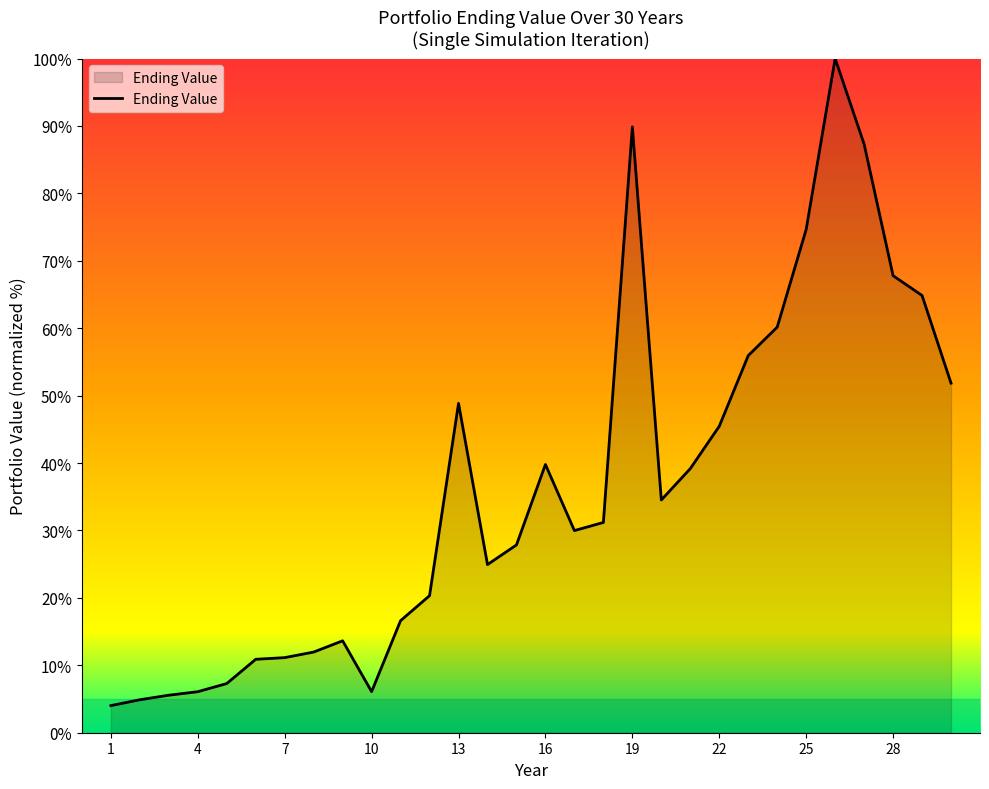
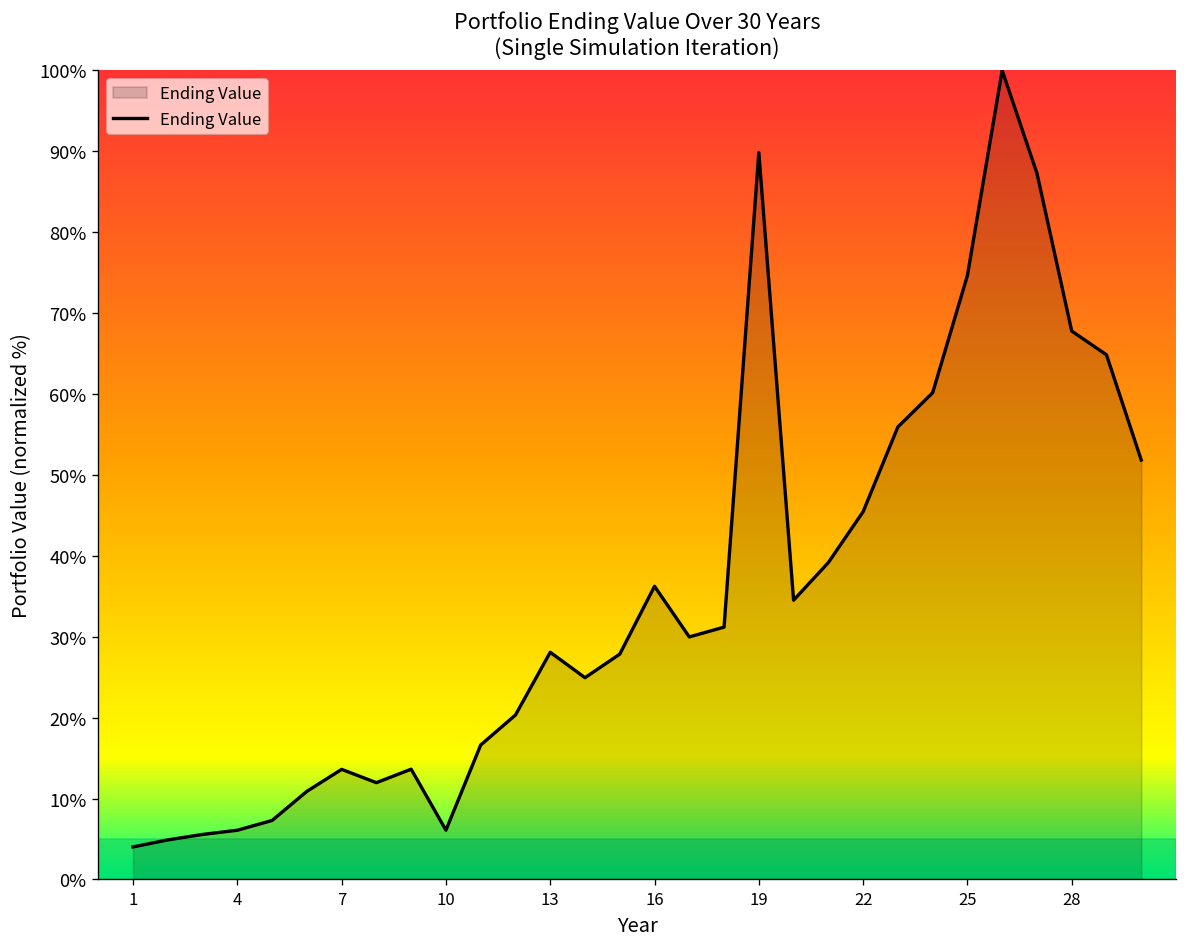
7: 11% -> 14%
13: 49% -> 28%
16: 40% -> 36%
